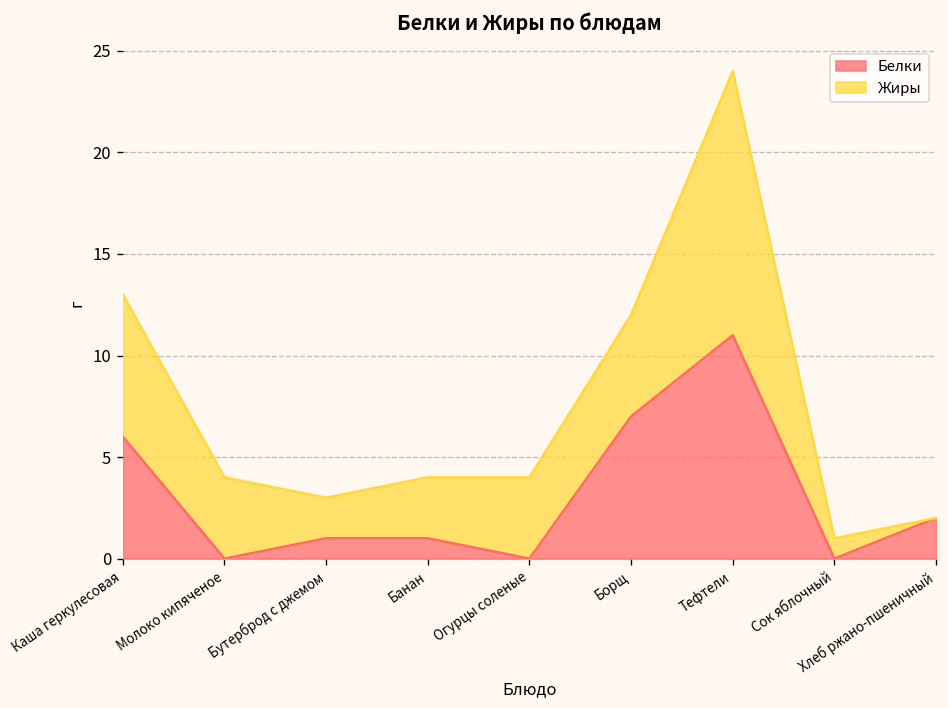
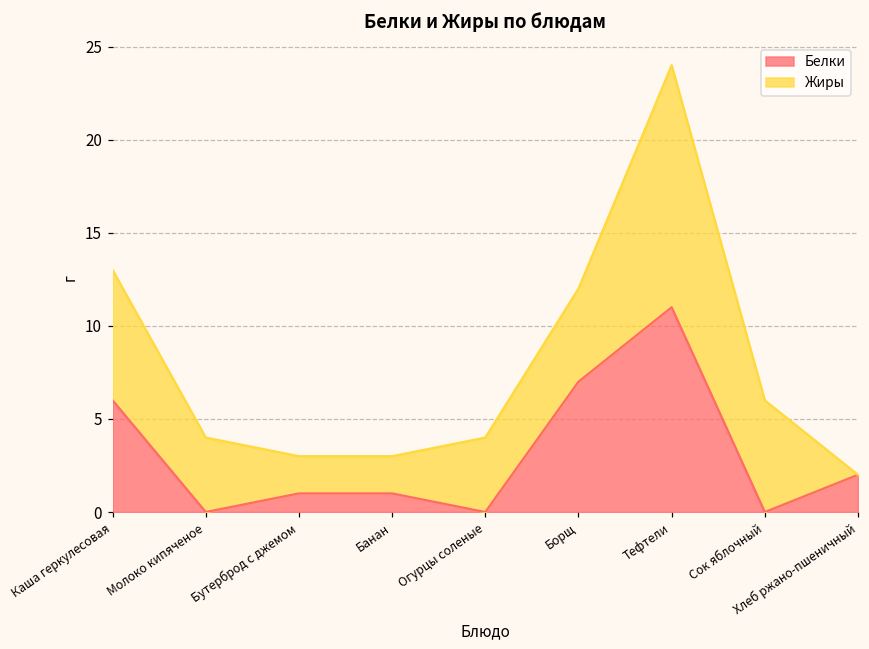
Жиры, Банан: 3 -> 2
Жиры, Сок яблочный: 1 -> 6
